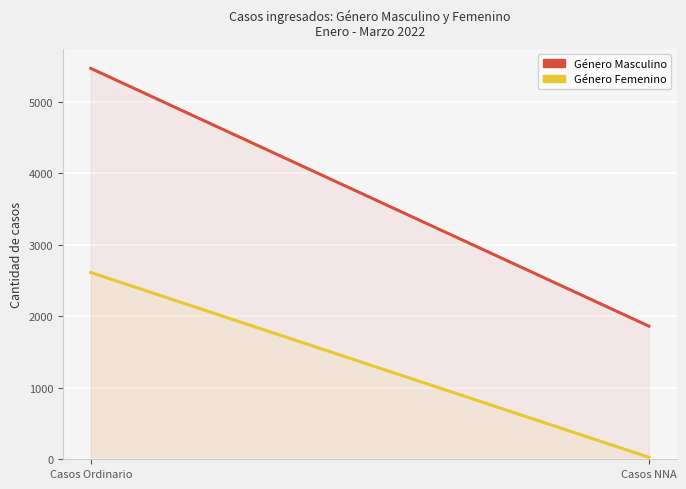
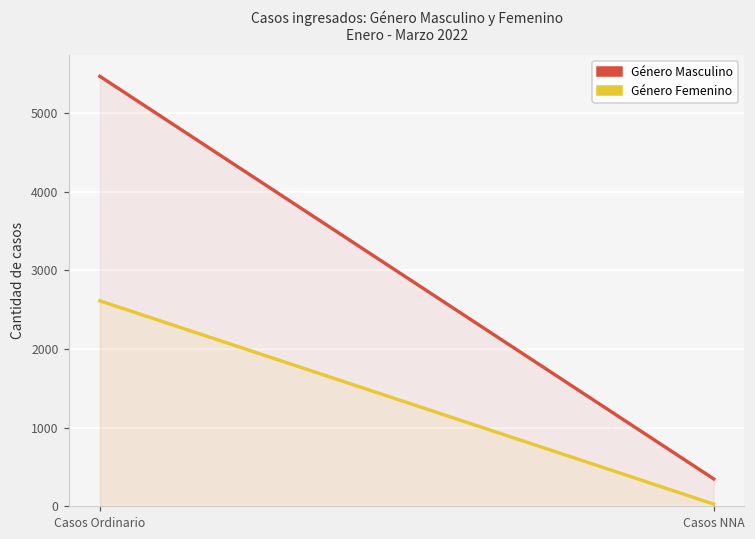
Género Masculino, Casos NNA: 1900 -> 300
